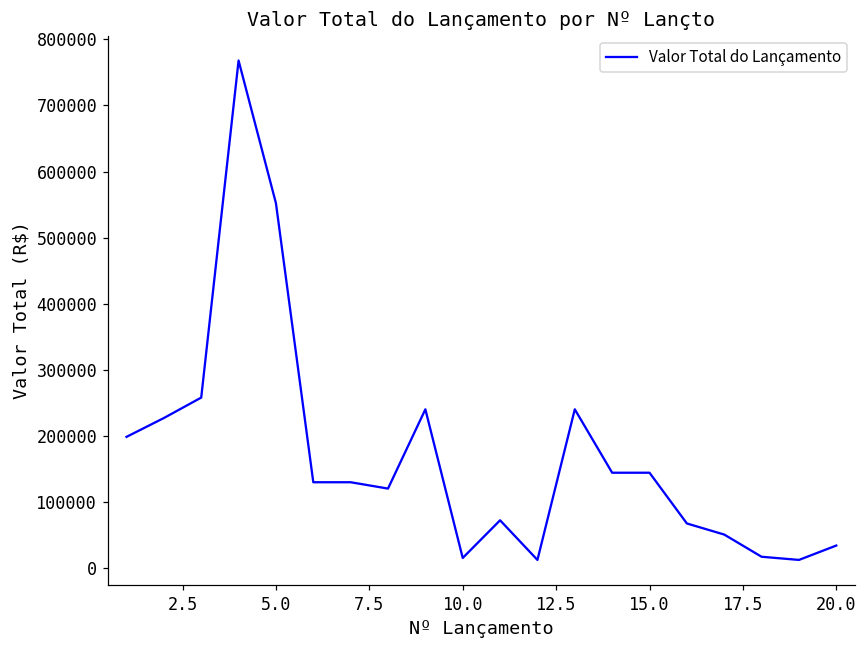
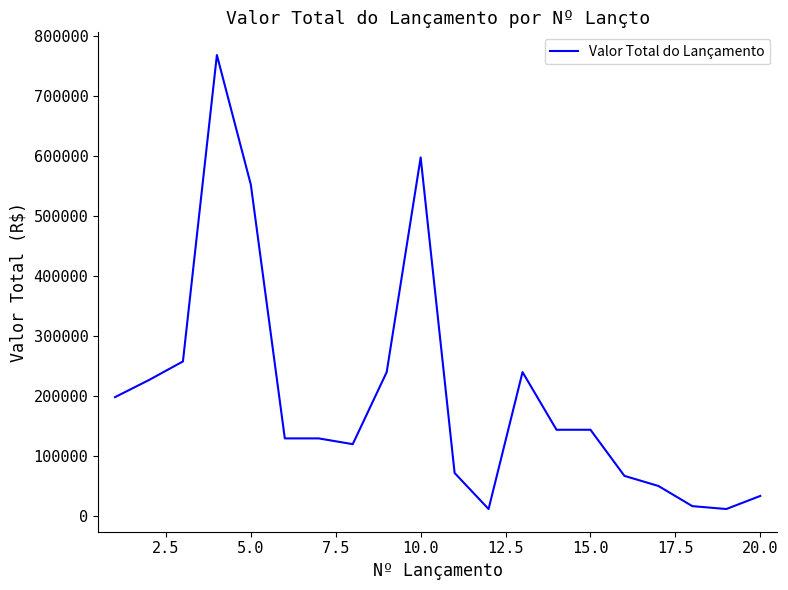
10.0: 20000 -> 600000
